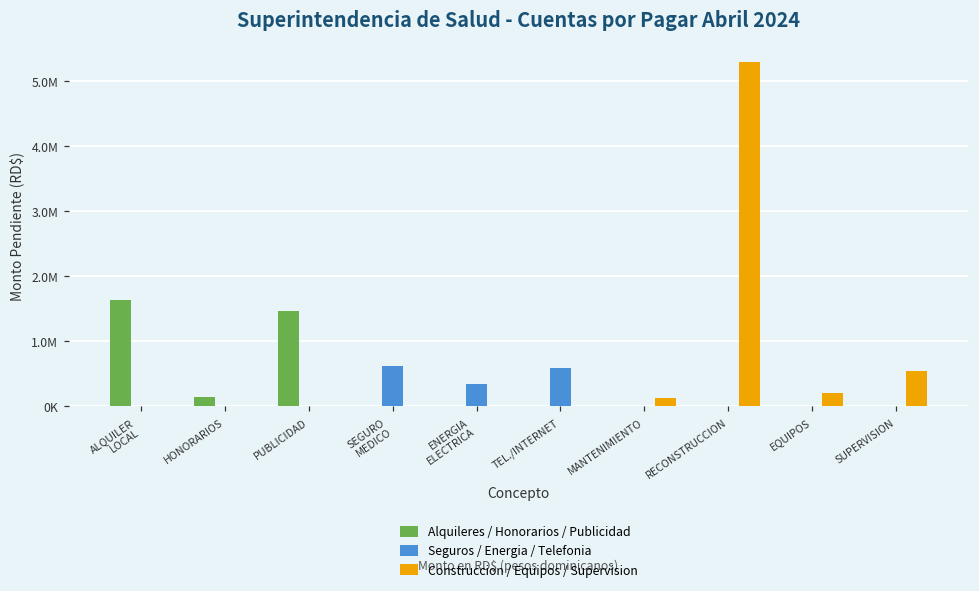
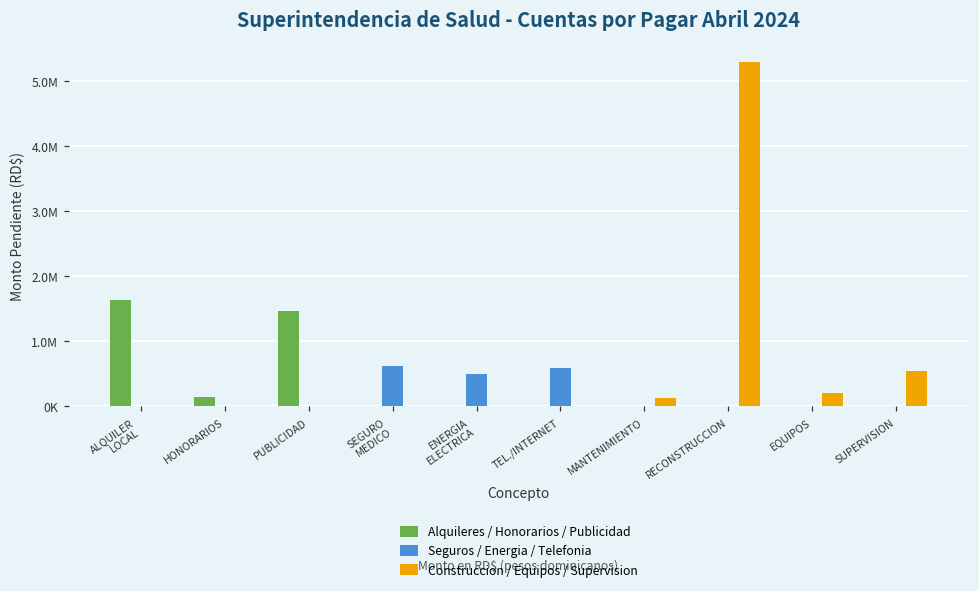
Seguros / Energia / Telefonia, ENERGIA ELECTRICA: 300000 -> 500000
